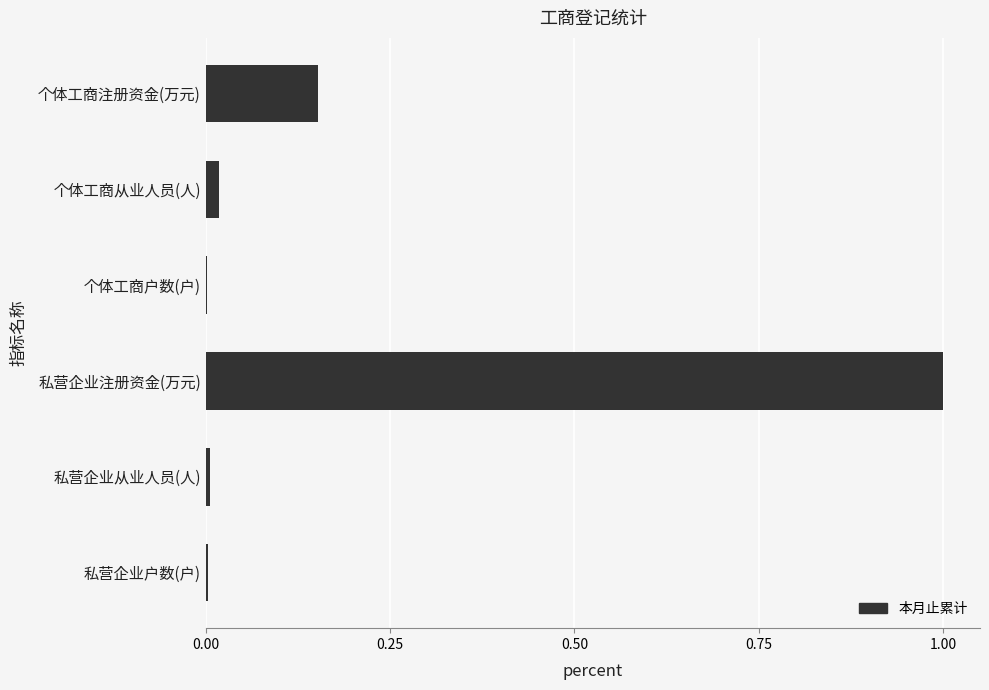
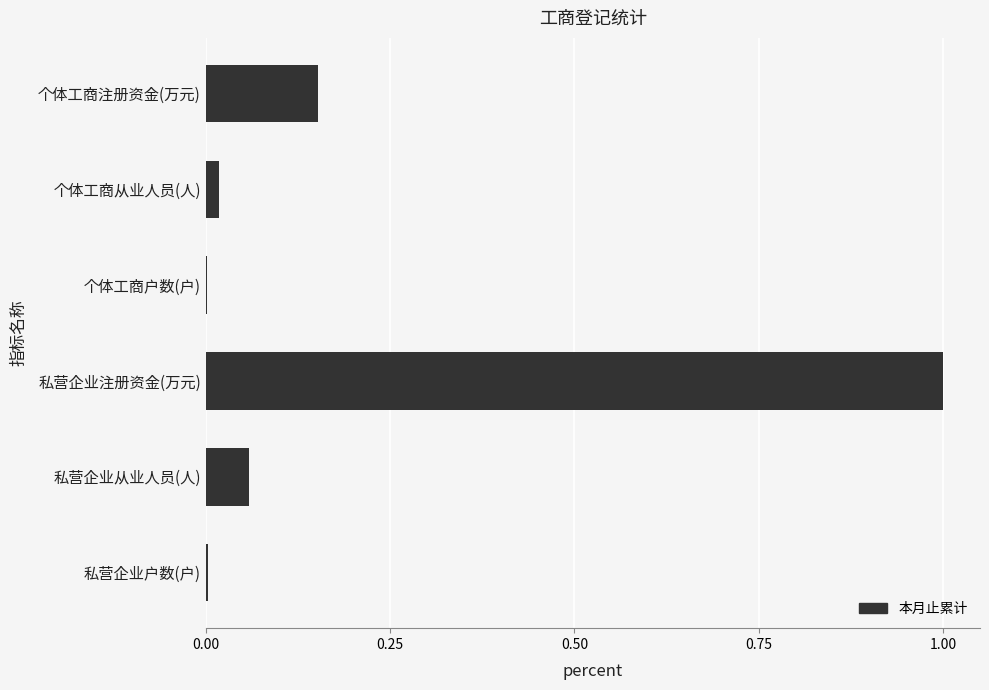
私营企业从业人员(人): 0.01 -> 0.06
